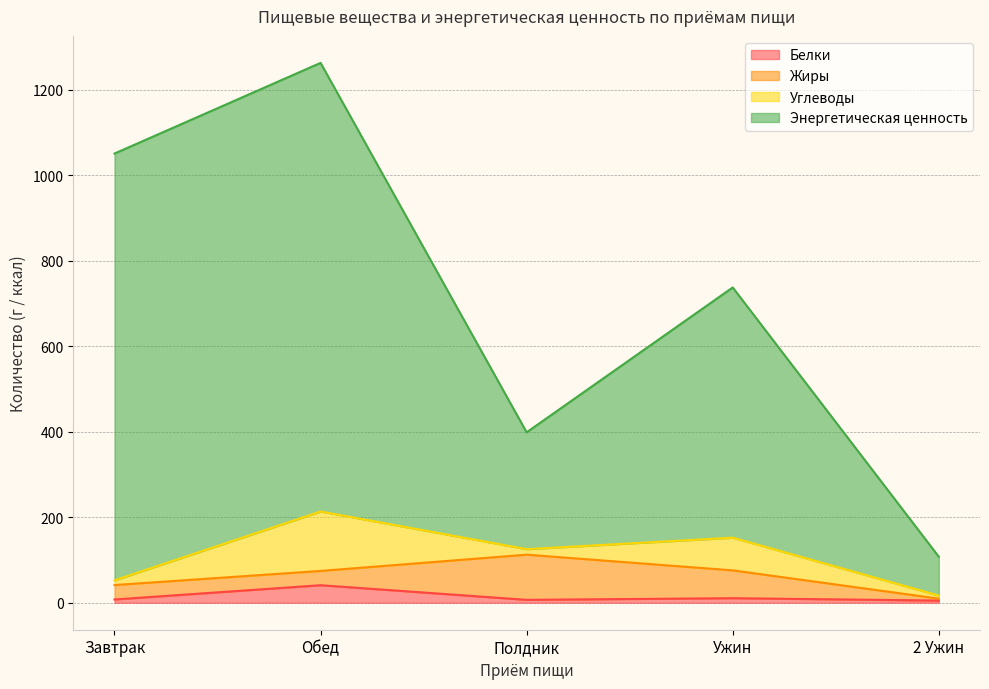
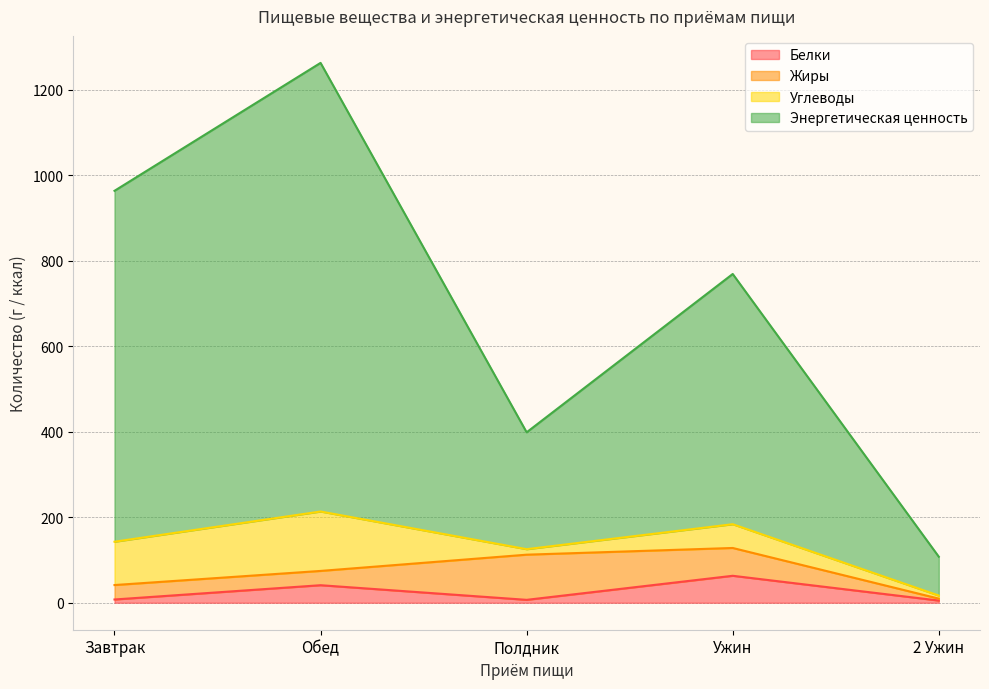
Углеводы, Завтрак: 10 -> 100
Энергетическая ценность, Завтрак: 1000 -> 820
Белки, Ужин: 10 -> 60
Углеводы, Ужин: 80 -> 60
